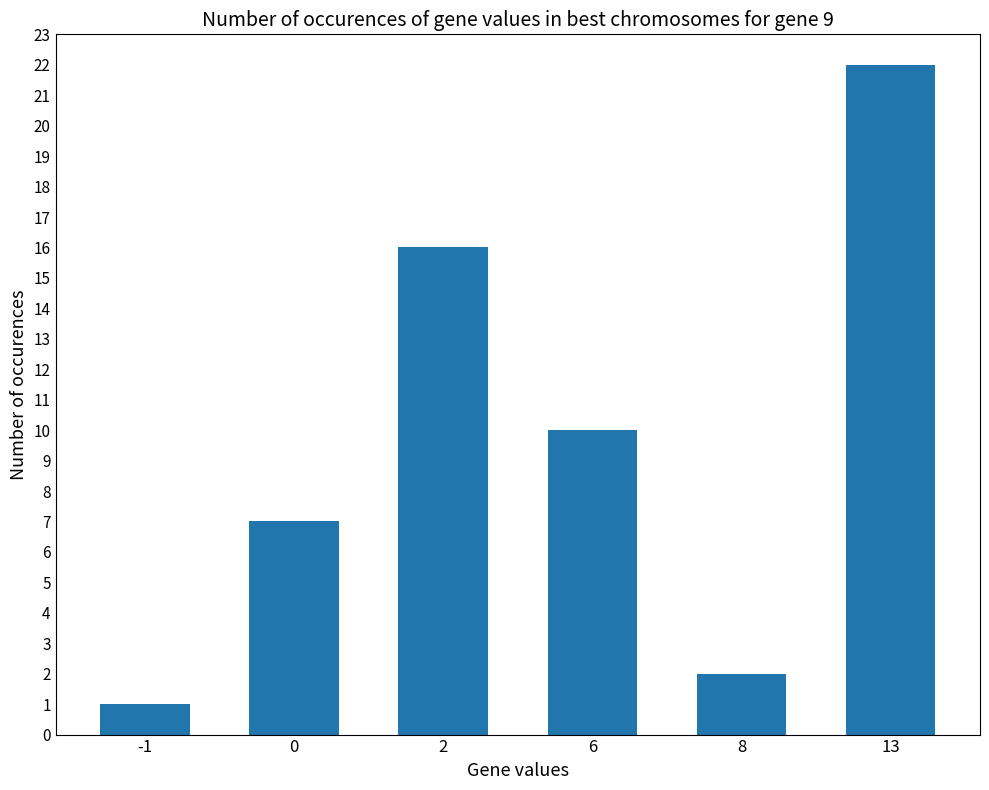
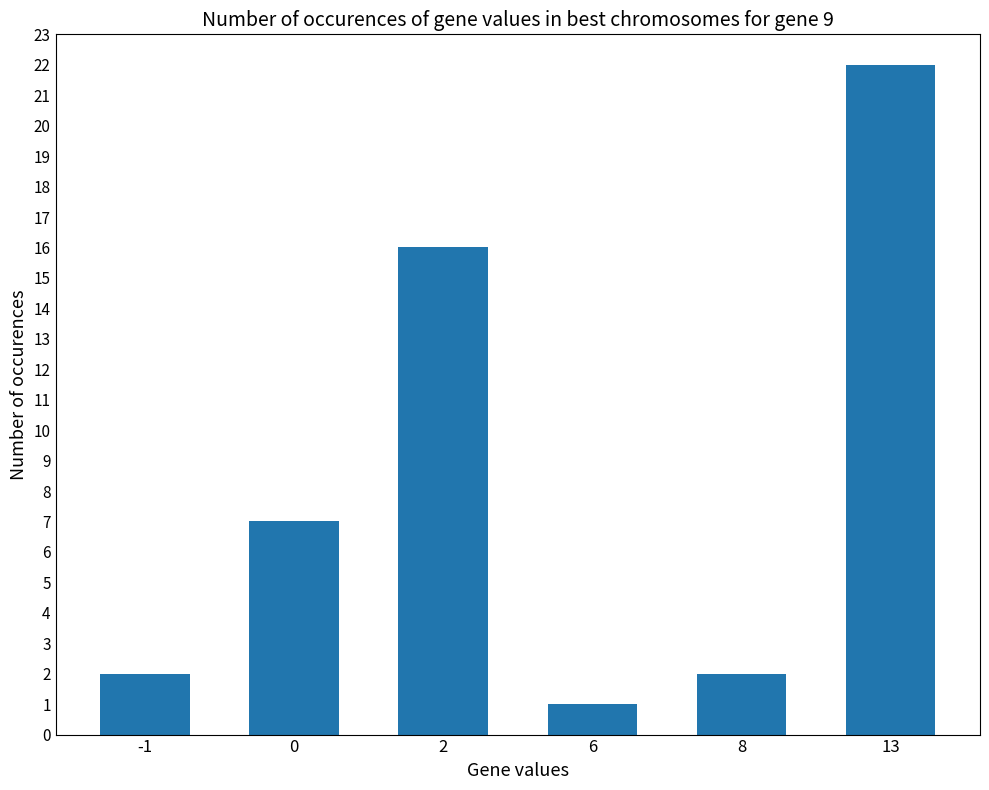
-1: 1 -> 2
6: 10 -> 1
